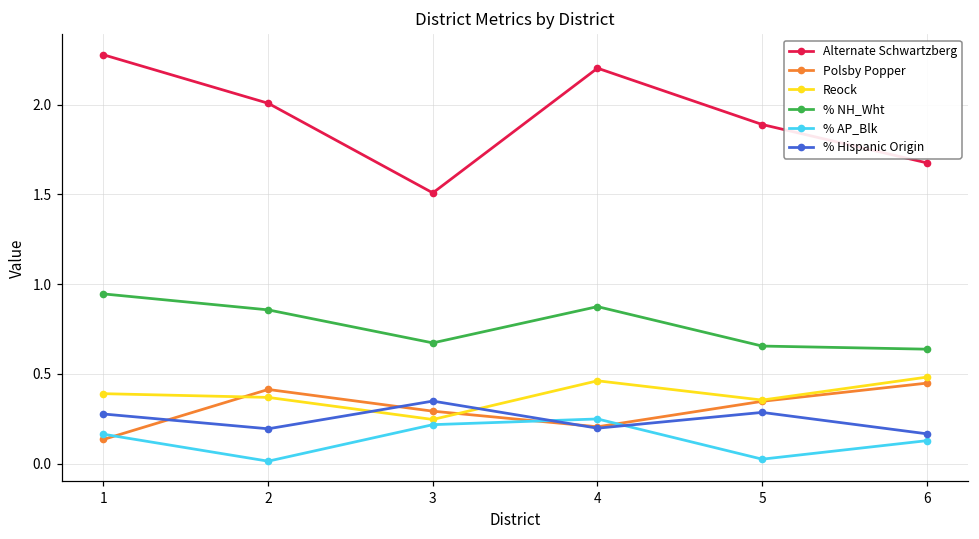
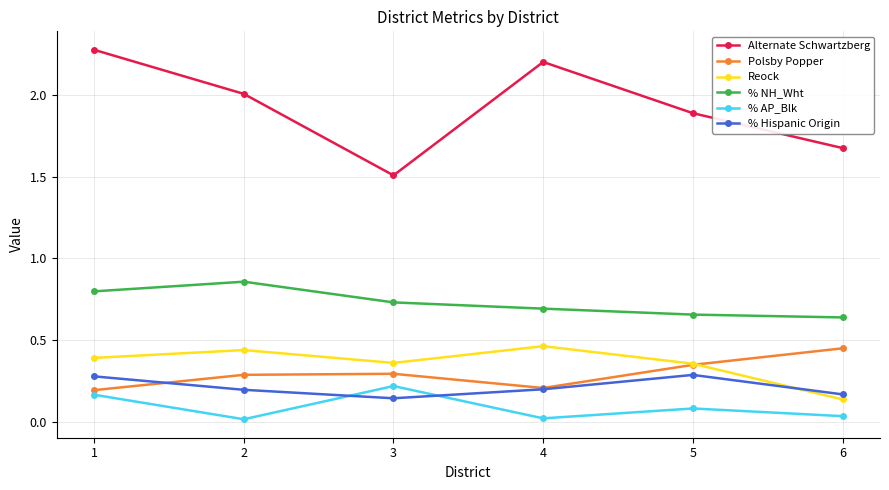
Polsby Popper, 1: 0.14 -> 0.19
% NH_Wht, 1: 0.95 -> 0.80
Polsby Popper, 2: 0.41 -> 0.29
Reock, 2: 0.37 -> 0.44
Reock, 3: 0.25 -> 0.36
% NH_Wht, 3: 0.67 -> 0.73
% Hispanic Origin, 3: 0.35 -> 0.14
% NH_Wht, 4: 0.88 -> 0.69
% AP_Blk, 4: 0.25 -> 0.02
% AP_Blk, 5: 0.03 -> 0.08
Reock, 6: 0.48 -> 0.14
% AP_Blk, 6: 0.13 -> 0.03
